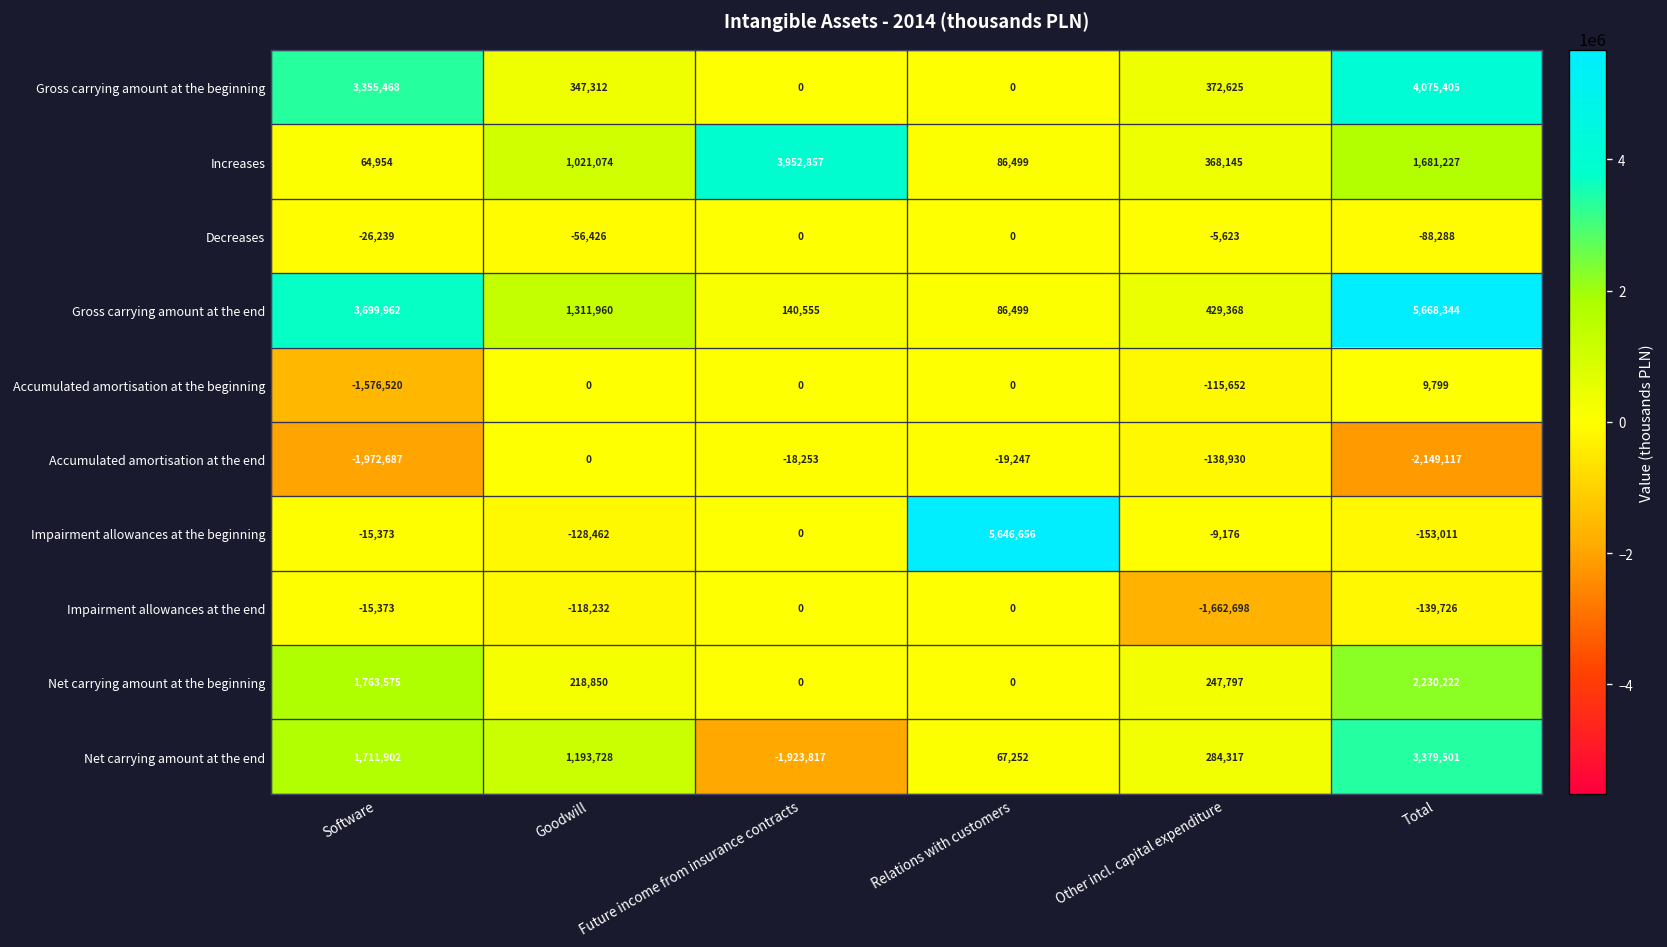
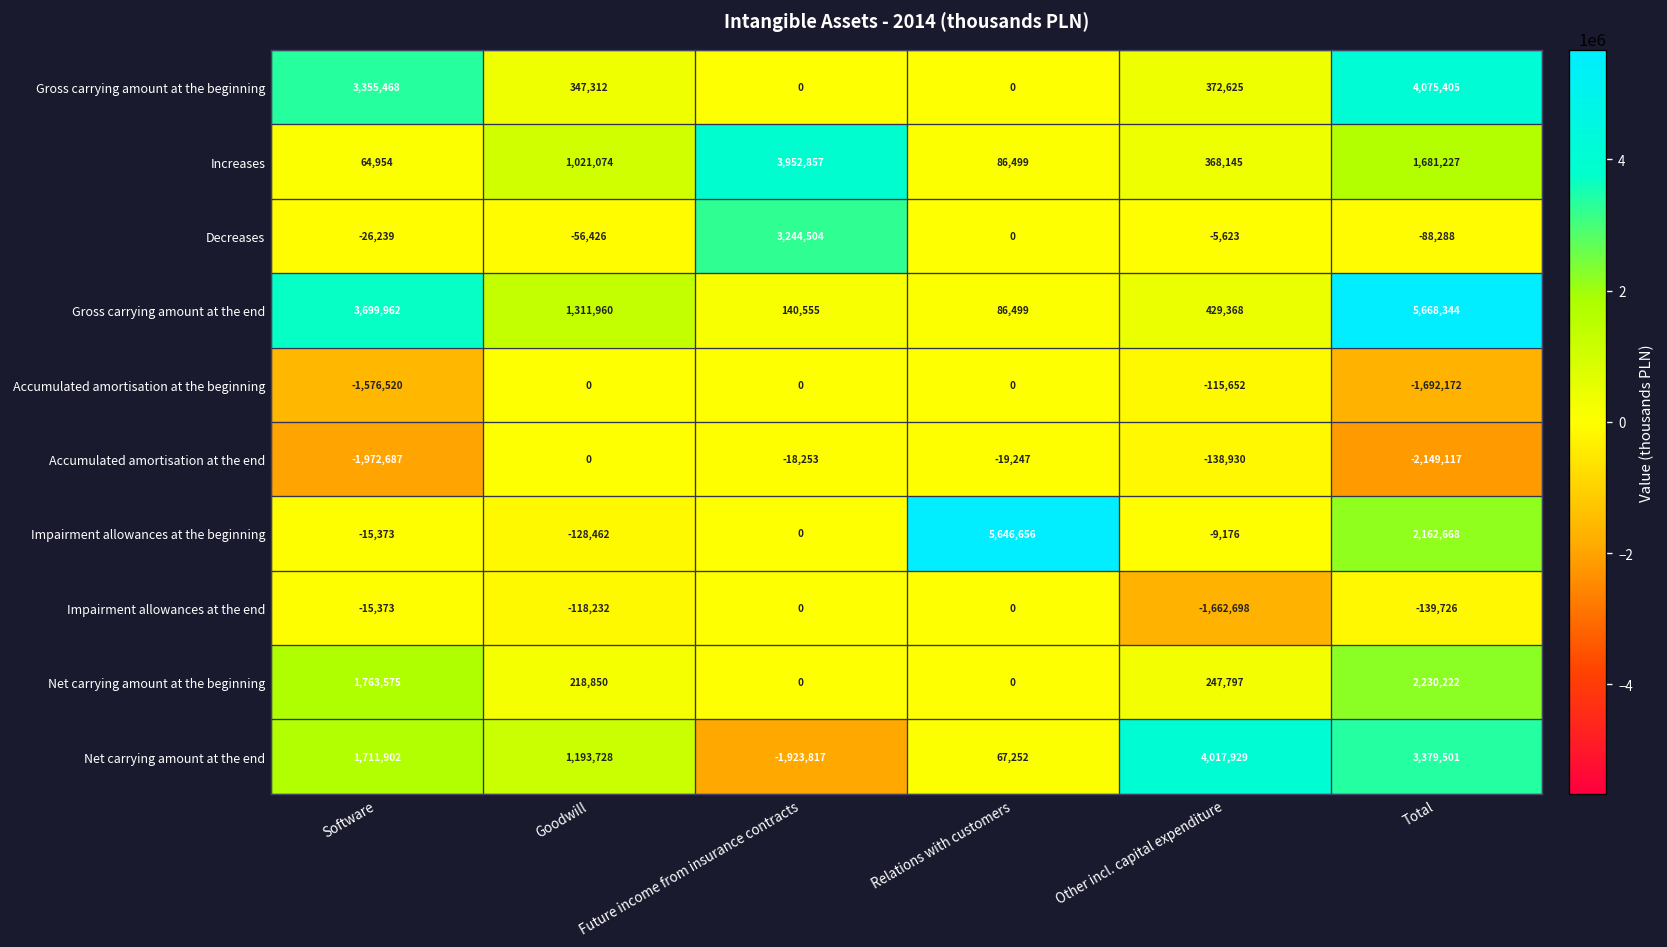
Decreases, Future income from insurance contracts: 0 -> 3,244,504
Accumulated amortisation at the beginning, Total: 9,799 -> -1,692,172
Impairment allowances at the beginning, Total: -153,011 -> 2,162,668
Net carrying amount at the end, Other incl. capital expenditure: 284,317 -> 4,017,929
